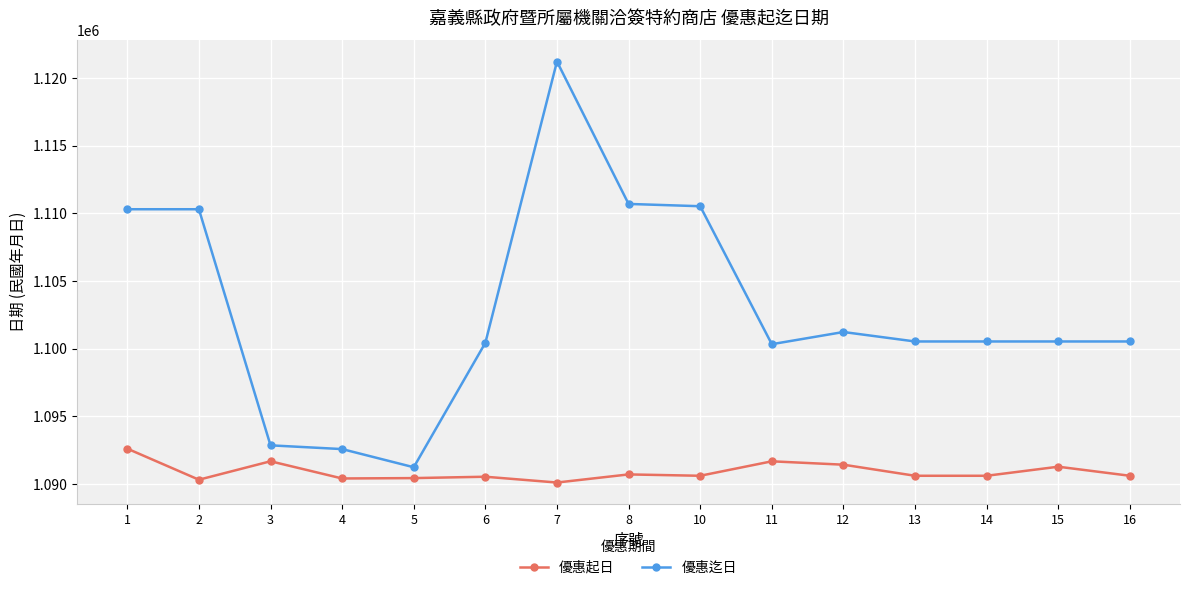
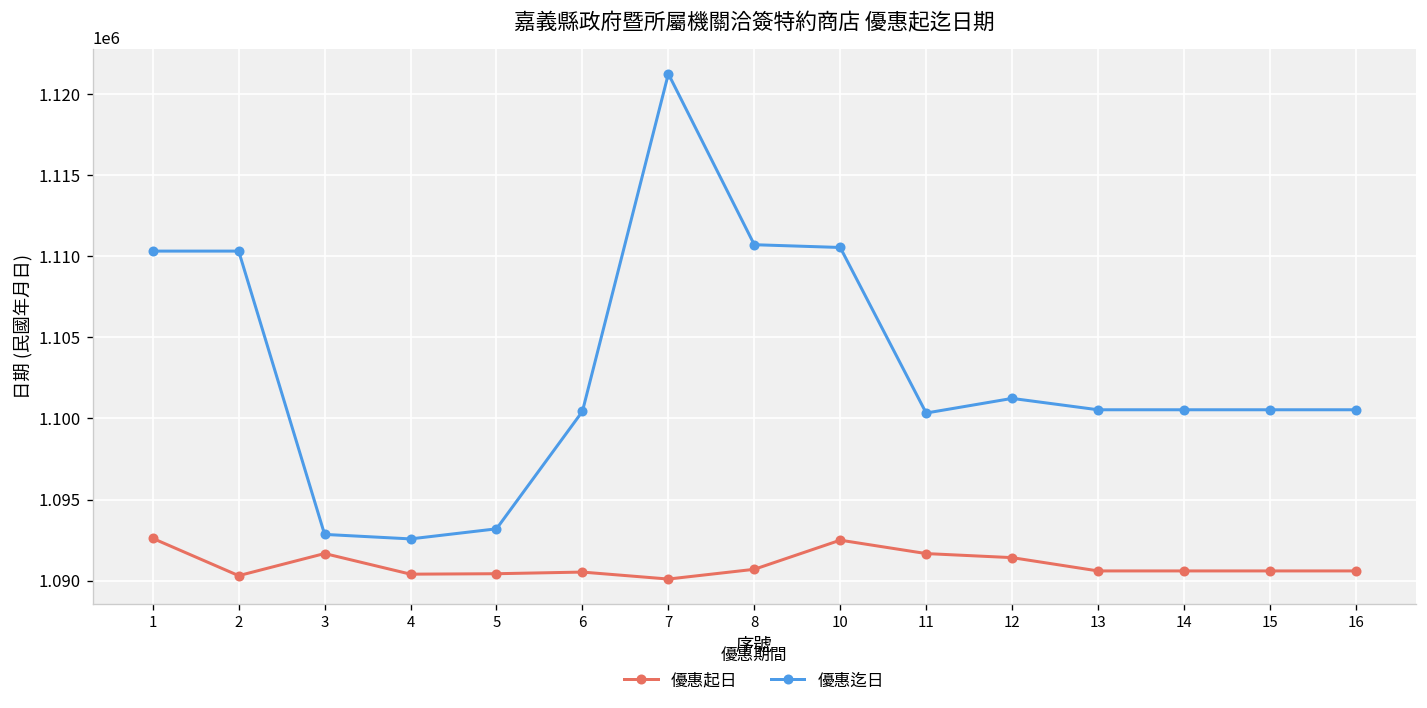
優惠迄日, 5: 1091200 -> 1093200
優惠起日, 10: 1090600 -> 1092500
優惠起日, 15: 1091300 -> 1090600
